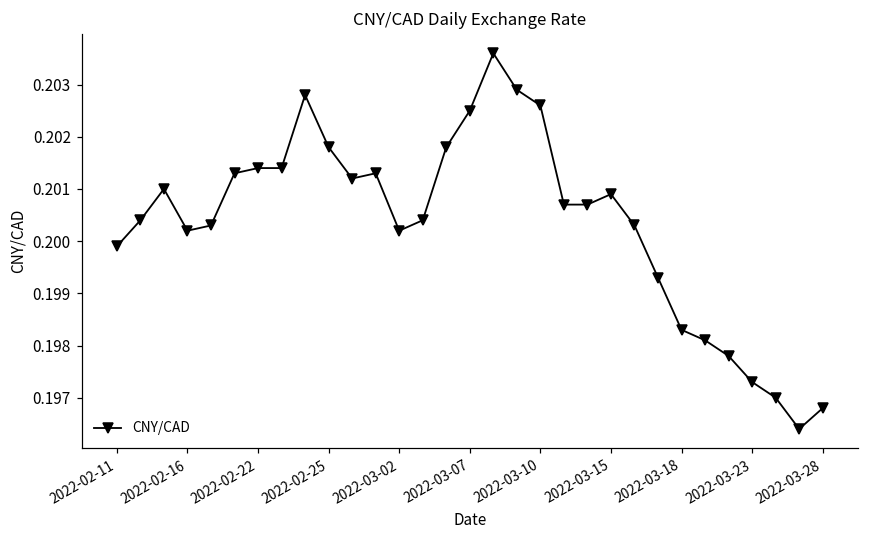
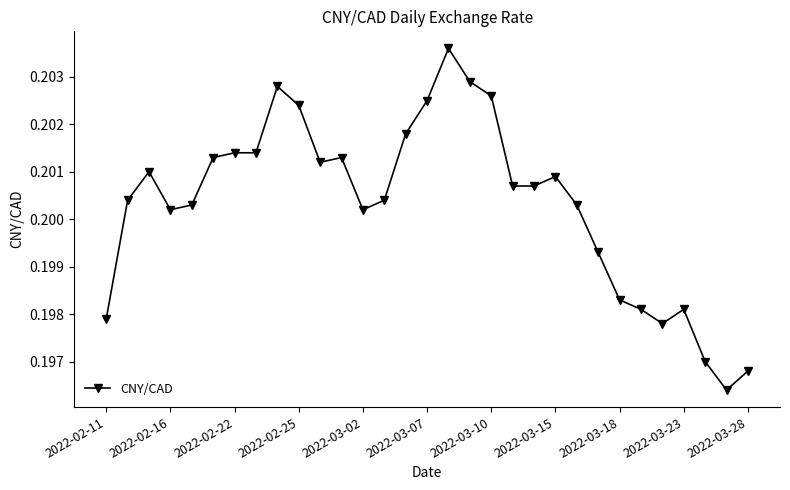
2022-02-11: 0.1999 -> 0.1979
2022-02-25: 0.2018 -> 0.2024
2022-03-23: 0.1973 -> 0.1981
